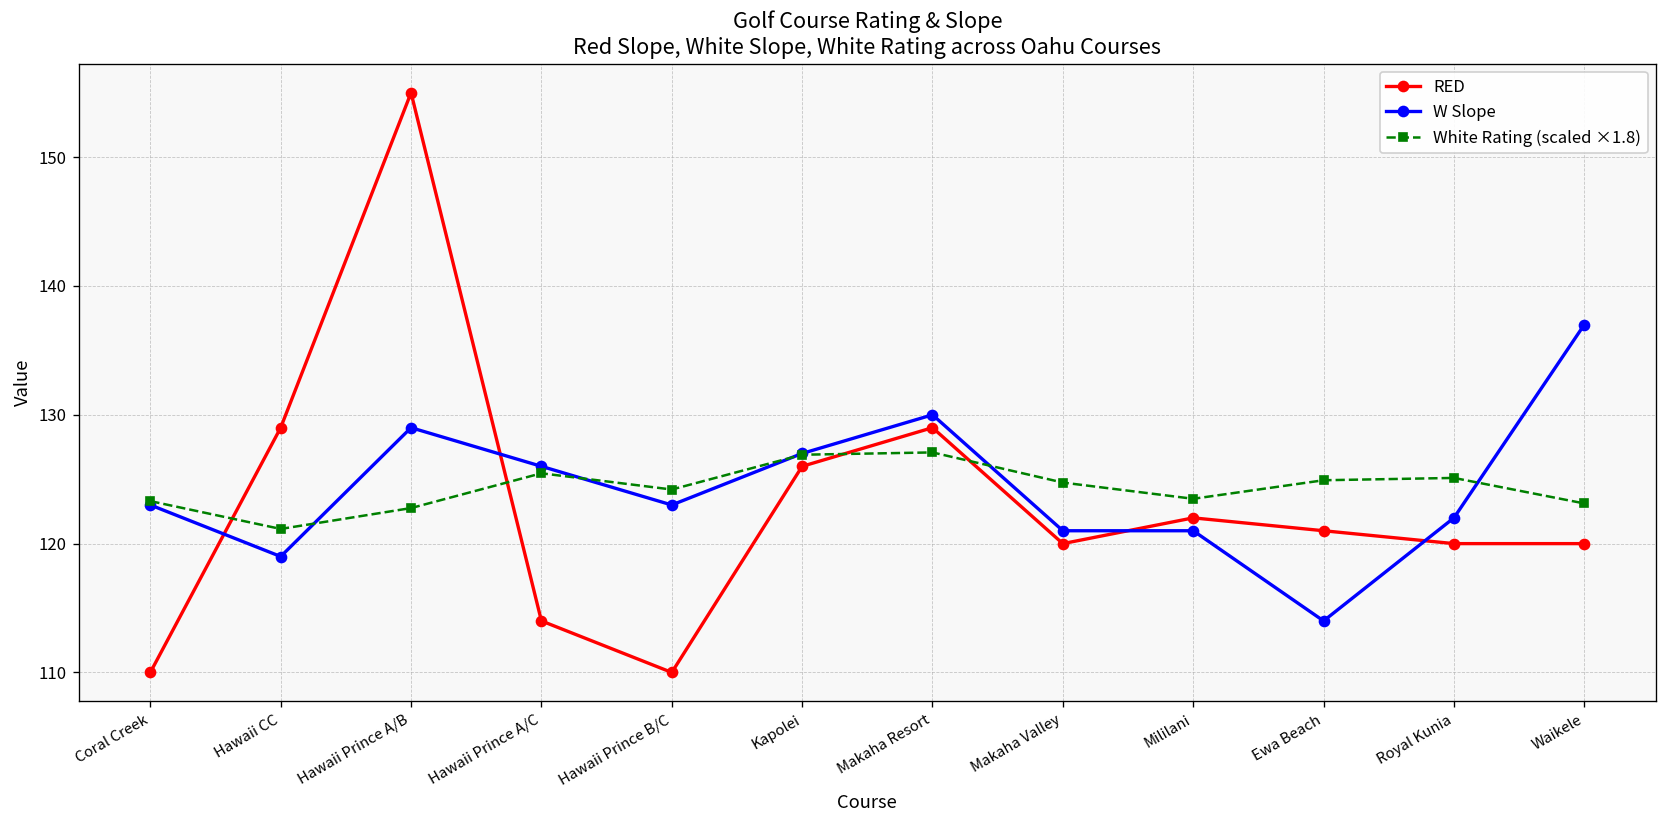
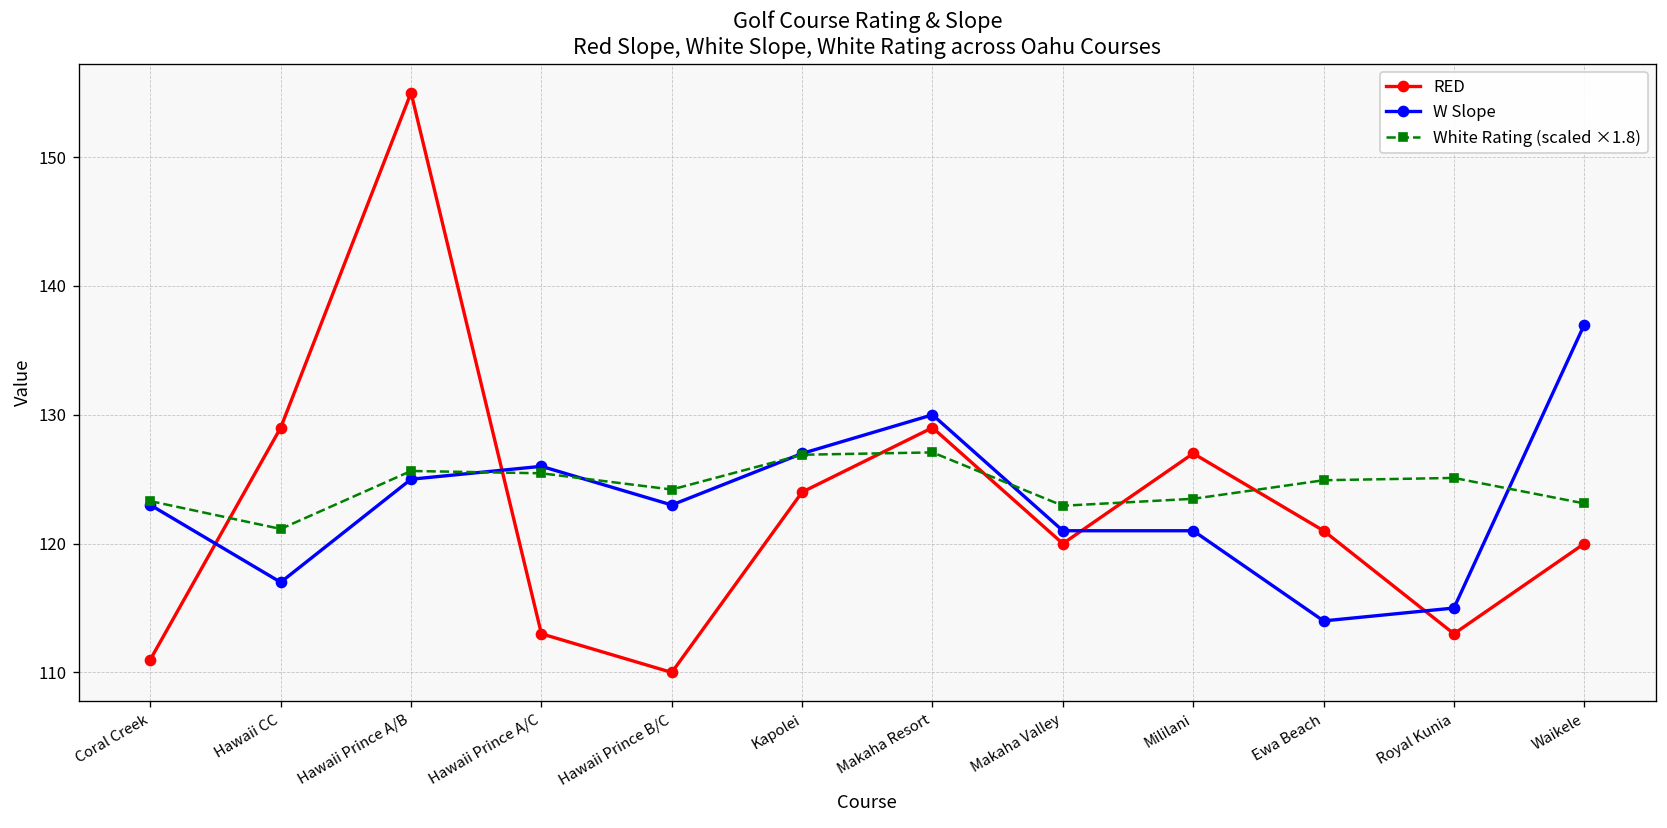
RED, Coral Creek: 110 -> 111
W Slope, Hawaii CC: 119 -> 117
W Slope, Hawaii Prince A/B: 129 -> 125
White Rating (scaled ×1.8), Hawaii Prince A/B: 122.8 -> 125.6
RED, Hawaii Prince A/C: 114 -> 113
RED, Kapolei: 126 -> 124
White Rating (scaled ×1.8), Makaha Valley: 124.7 -> 122.9
RED, Mililani: 122 -> 127
RED, Royal Kunia: 120 -> 113
W Slope, Royal Kunia: 122 -> 115
